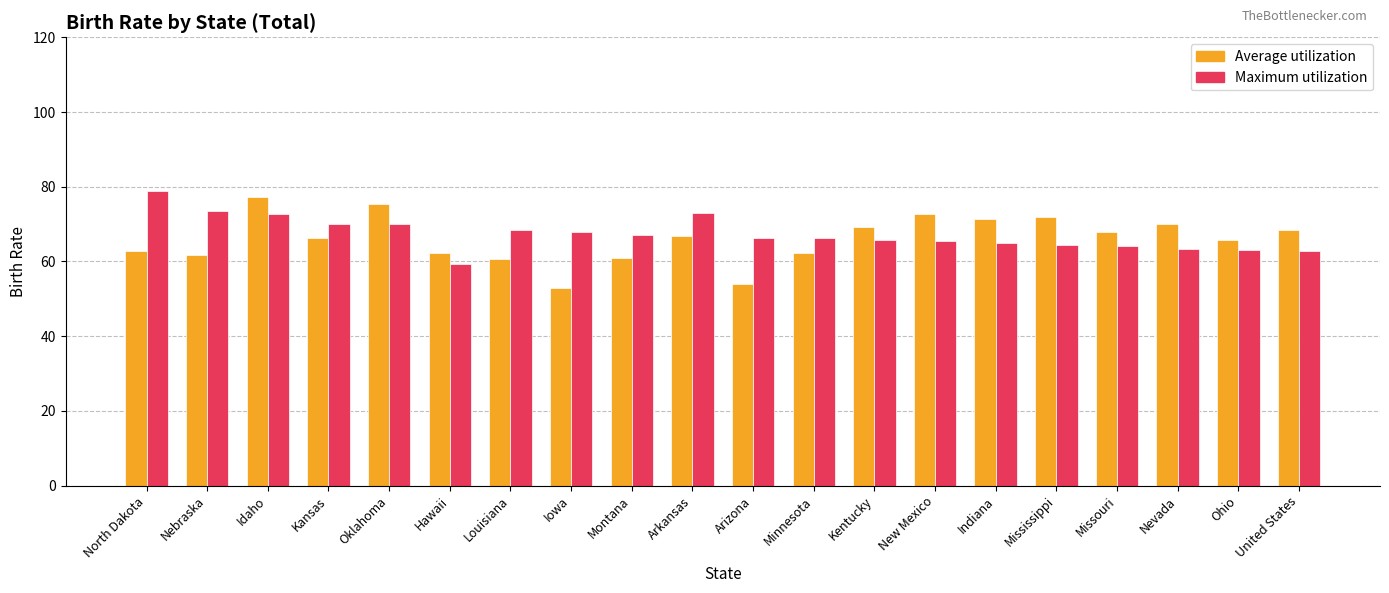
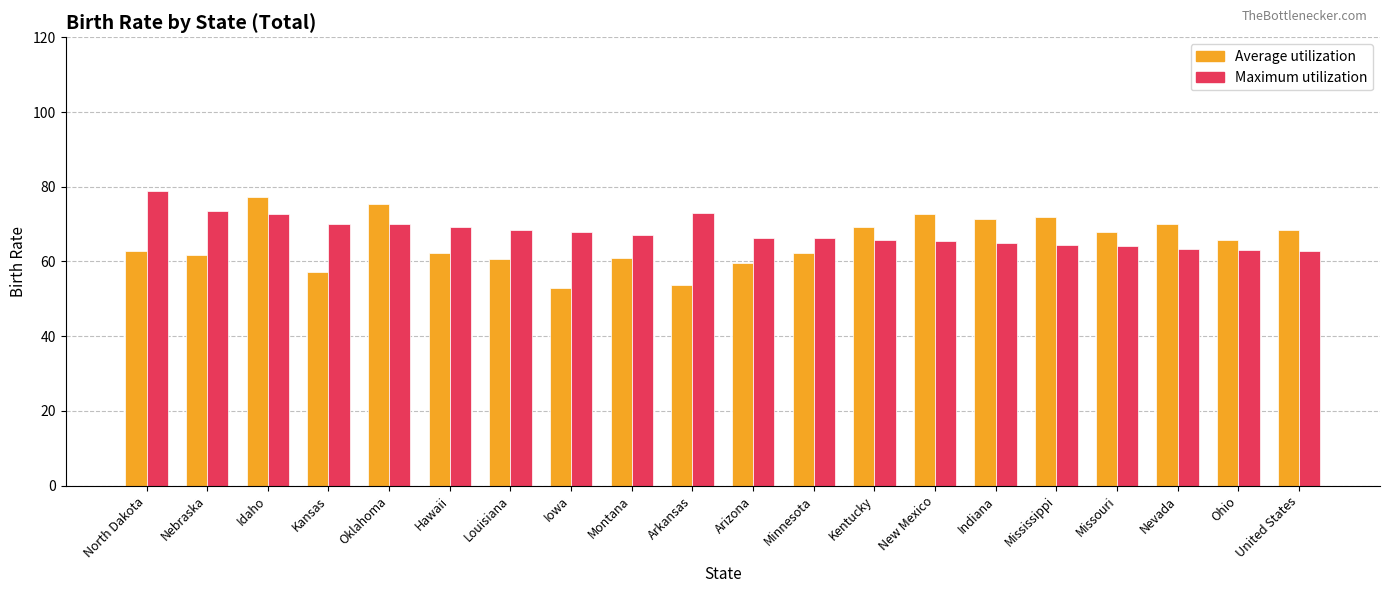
Average utilization, Kansas: 66 -> 57
Maximum utilization, Hawaii: 59 -> 69
Average utilization, Arkansas: 67 -> 54
Average utilization, Arizona: 54 -> 60
